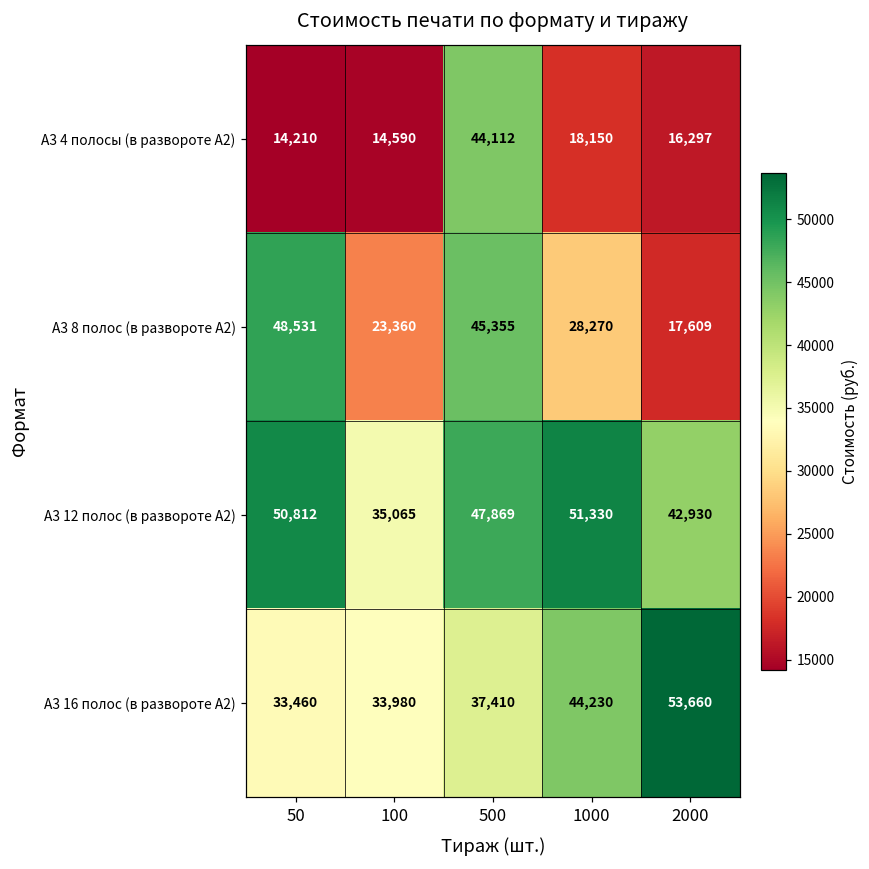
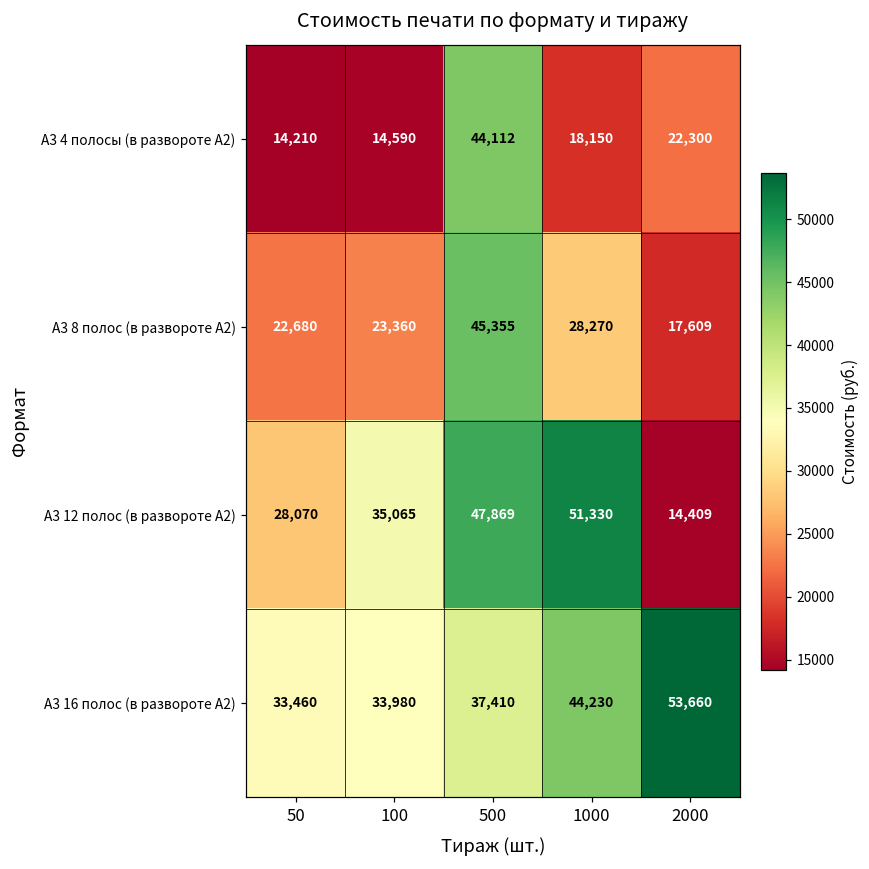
А3 4 полосы (в развороте А2), 2000: 16,297 -> 22,300
А3 8 полос (в развороте А2), 50: 48,531 -> 22,680
А3 12 полос (в развороте А2), 50: 50,812 -> 28,070
А3 12 полос (в развороте А2), 2000: 42,930 -> 14,409
